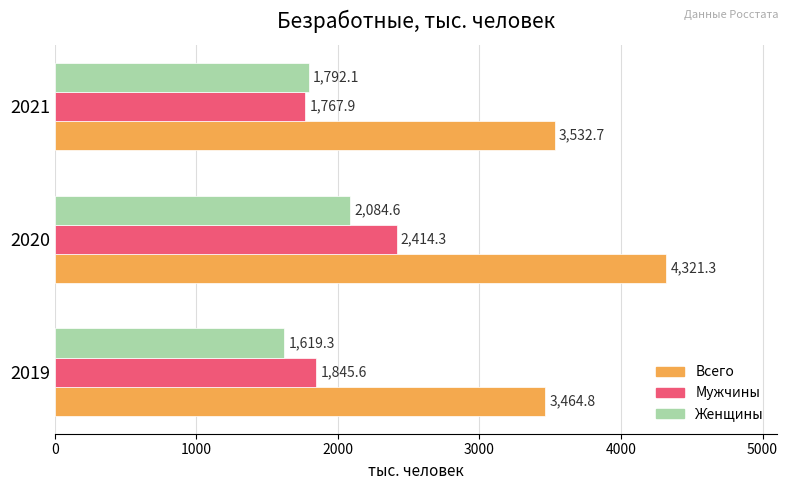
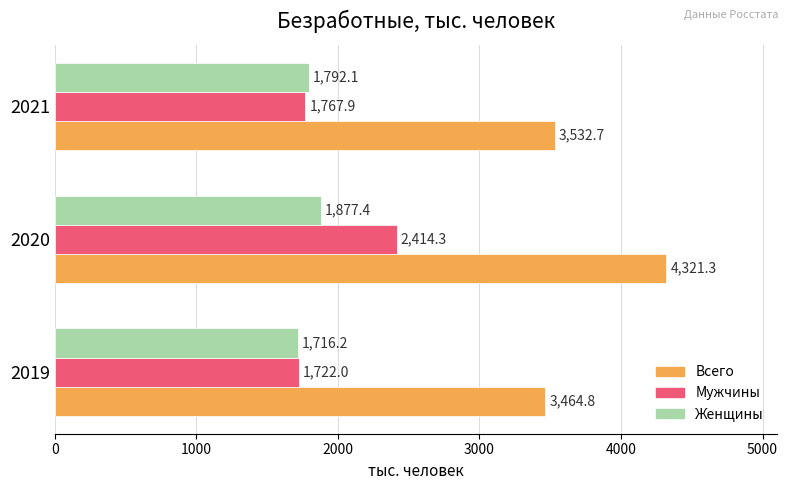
Женщины, 2020: 2,084.6 -> 1,877.4
Женщины, 2019: 1,619.3 -> 1,716.2
Мужчины, 2019: 1,845.6 -> 1,722.0
